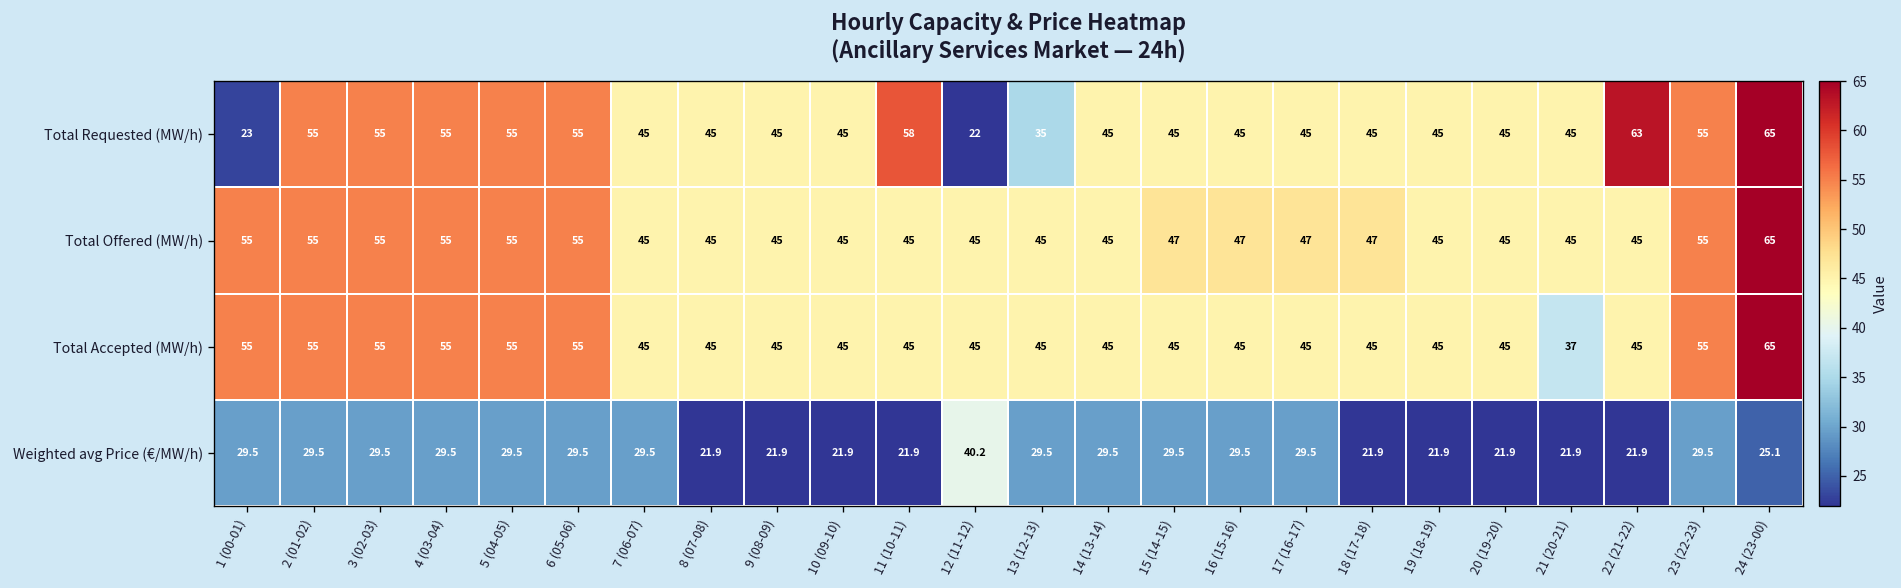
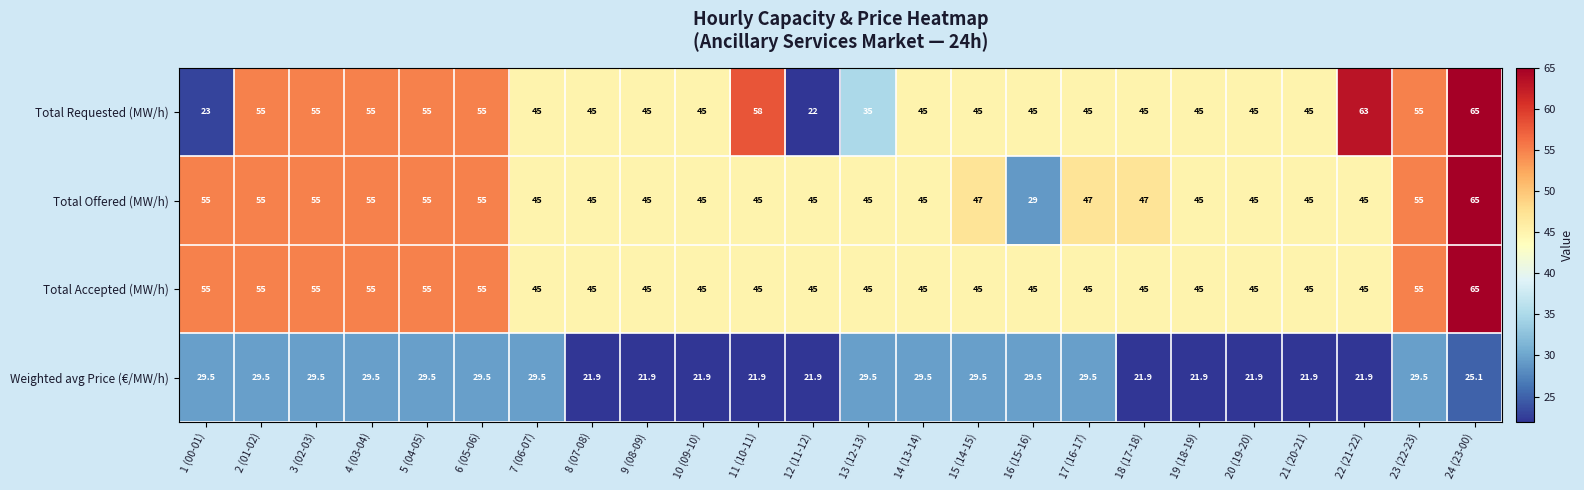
Total Offered (MW/h), 16 (15-16): 47 -> 29
Total Accepted (MW/h), 21 (20-21): 37 -> 45
Weighted avg Price (€/MW/h), 12 (11-12): 40.2 -> 21.9
